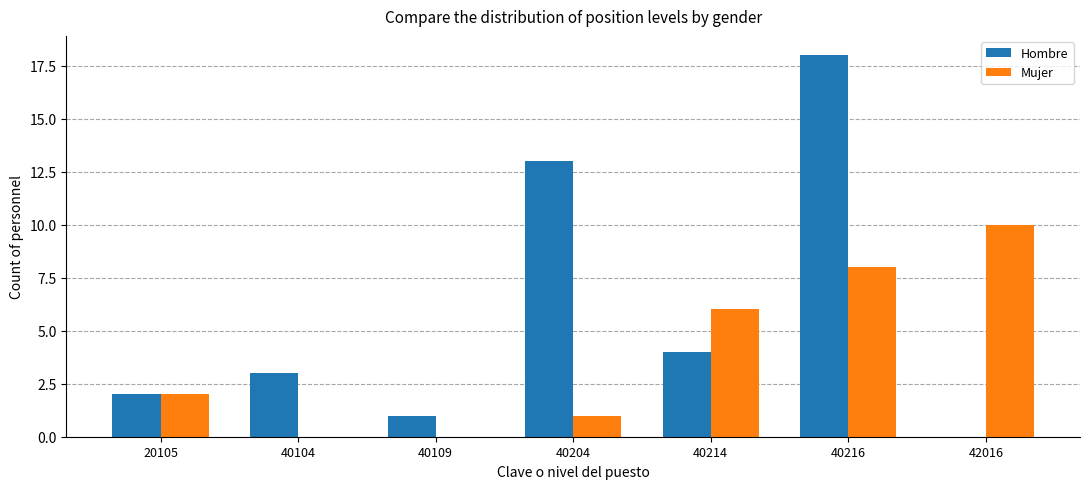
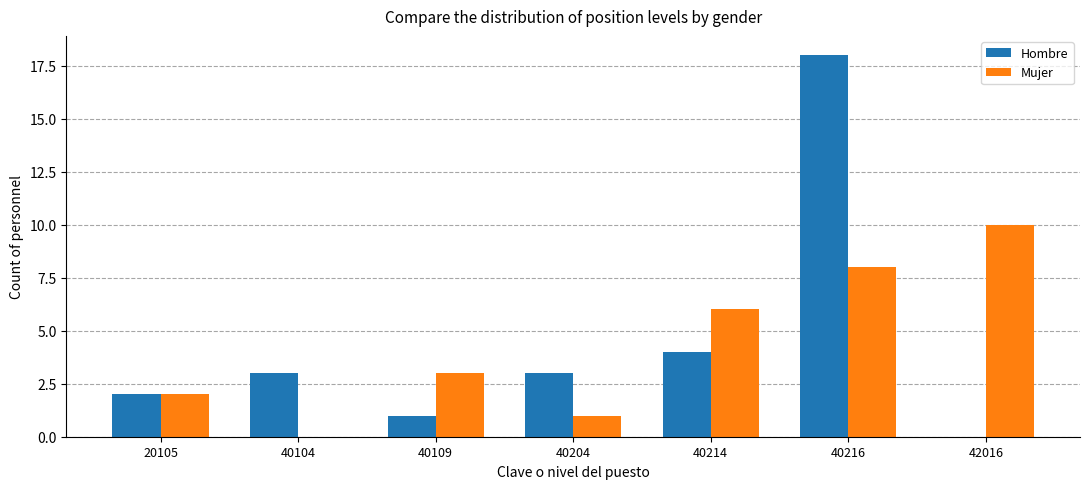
Mujer, 40109: 0 -> 3
Hombre, 40204: 13 -> 3
